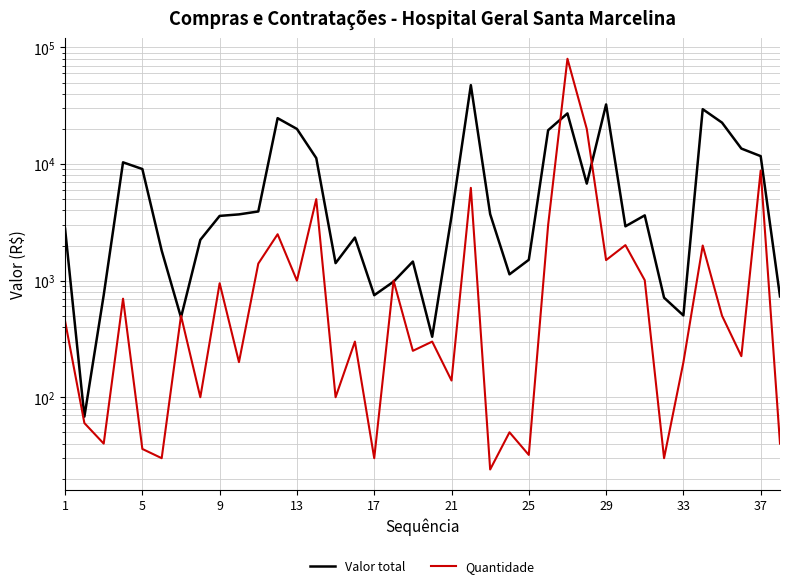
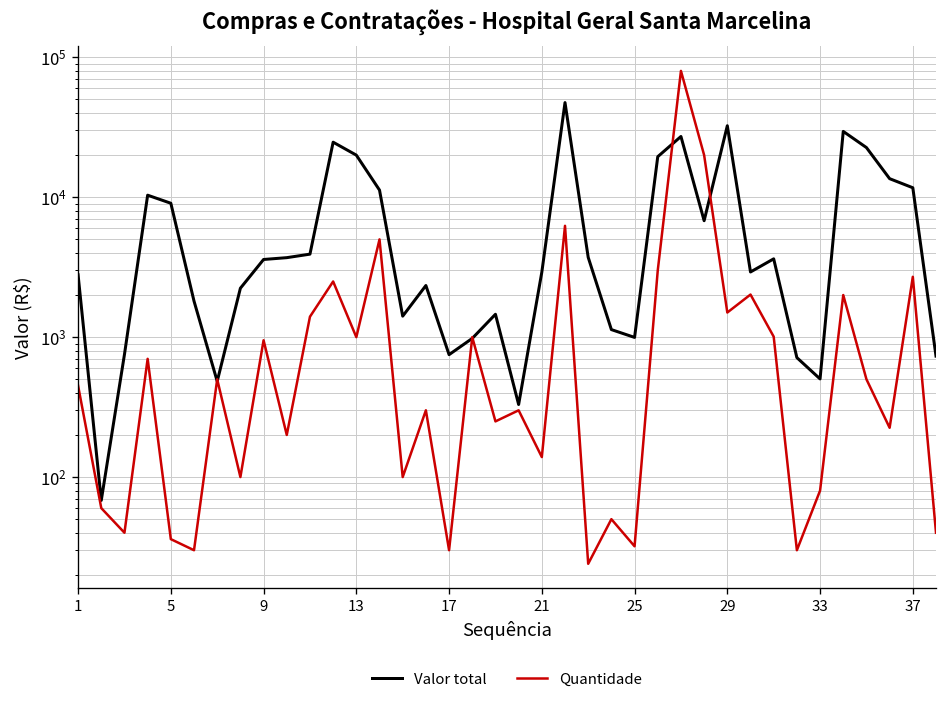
Valor total, 21: 3600 -> 2900
Valor total, 25: 1500 -> 1000
Quantidade, 33: 200 -> 80
Quantidade, 37: 9000 -> 2700
